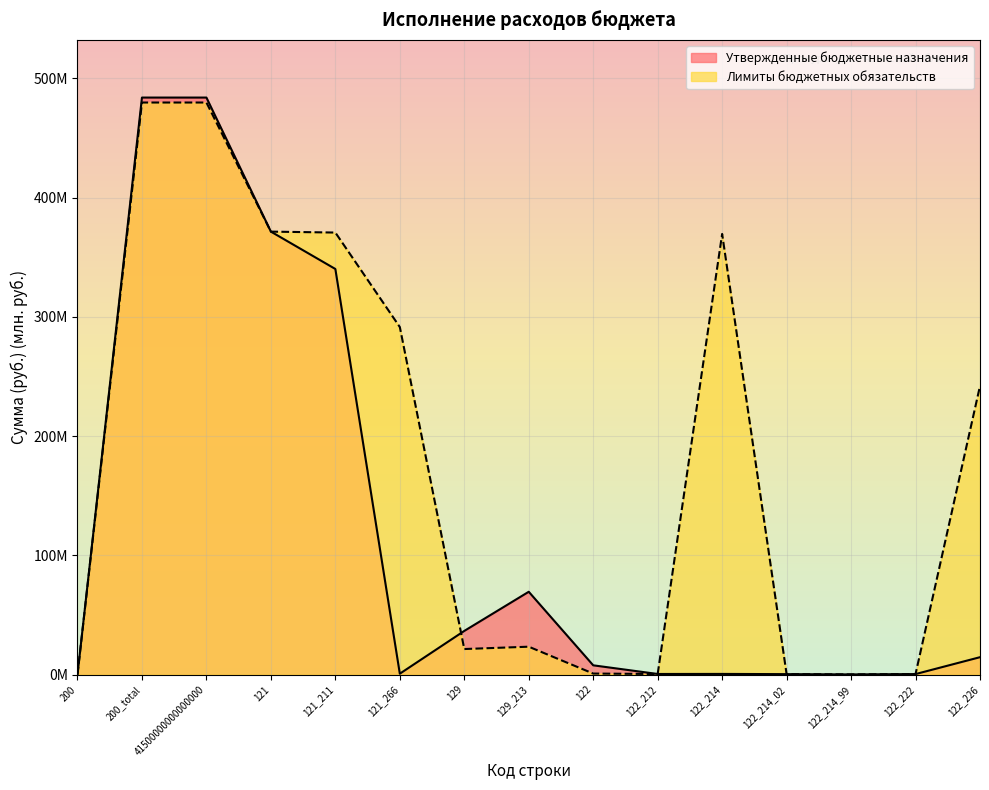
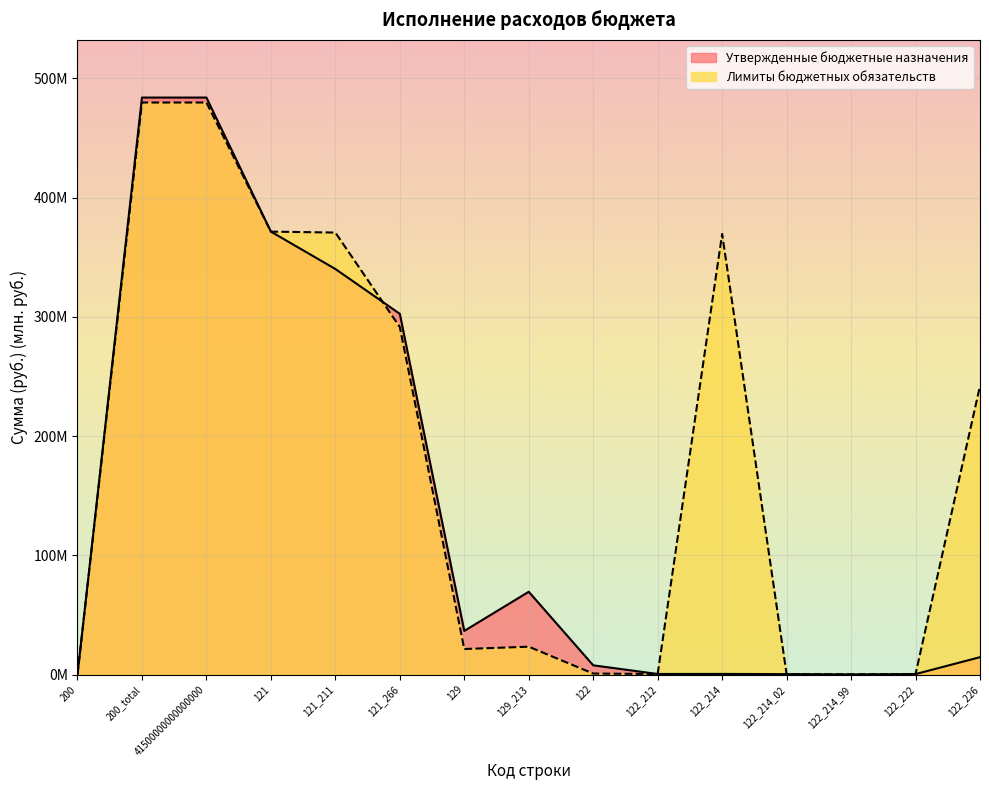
Утвержденные бюджетные назначения, 121_266: 1000000 -> 302000000
